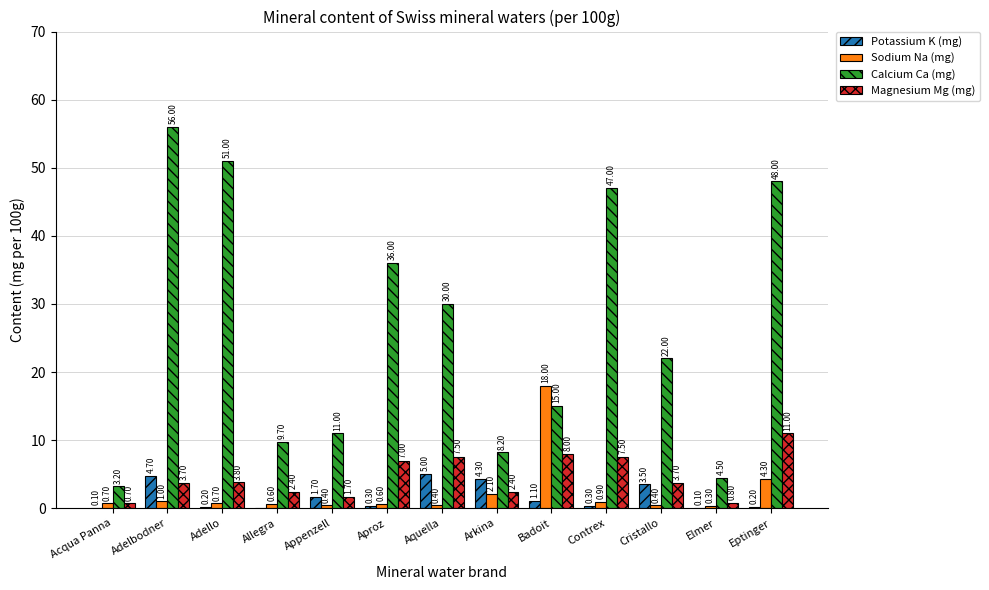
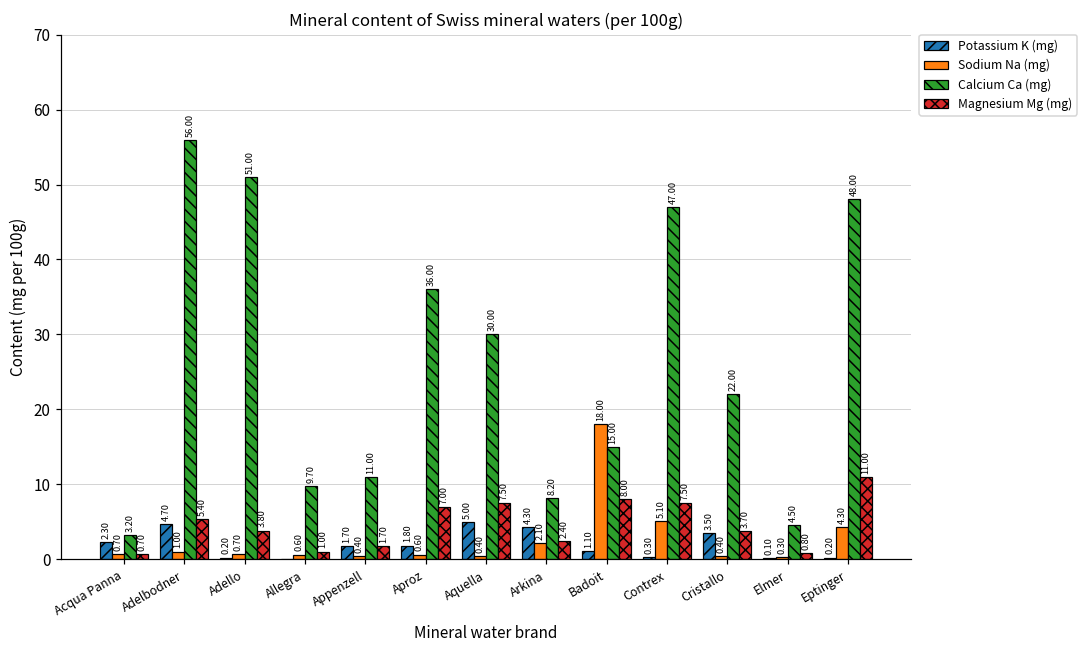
Potassium K (mg), Acqua Panna: 0.10 -> 2.30
Magnesium Mg (mg), Adelbodner: 3.70 -> 5.40
Magnesium Mg (mg), Allegra: 2.40 -> 1.00
Potassium K (mg), Aproz: 0.30 -> 1.80
Sodium Na (mg), Contrex: 0.90 -> 5.10
